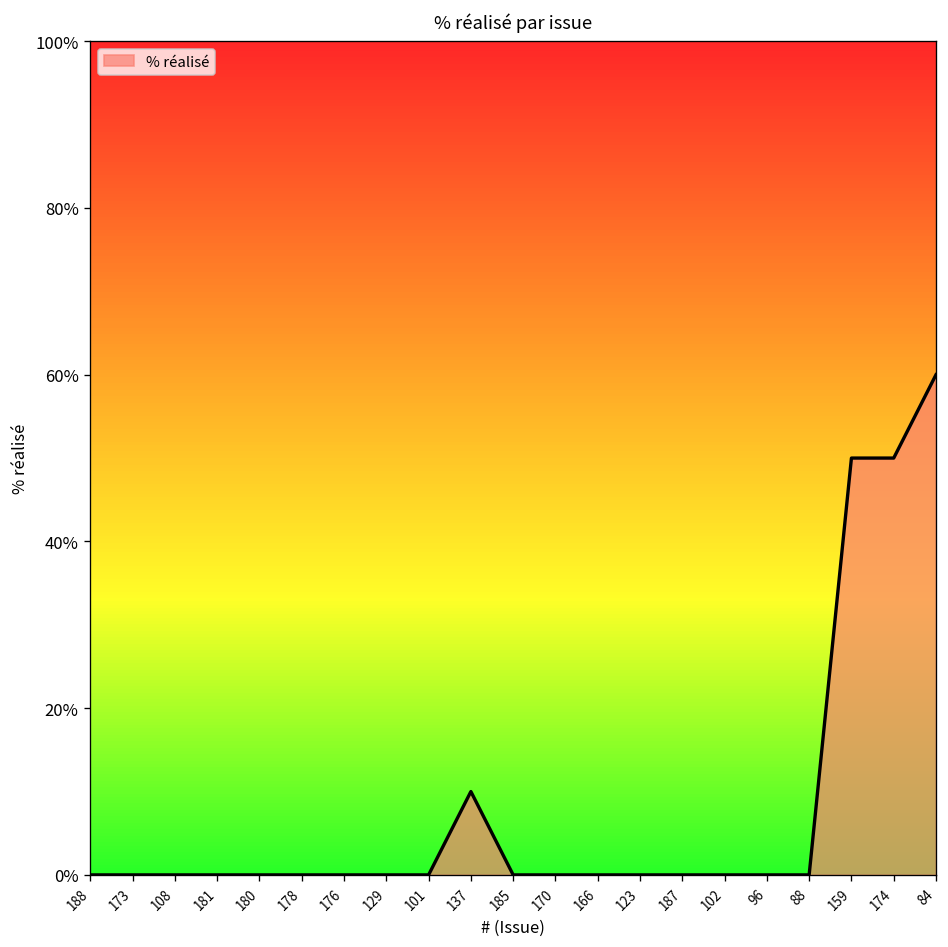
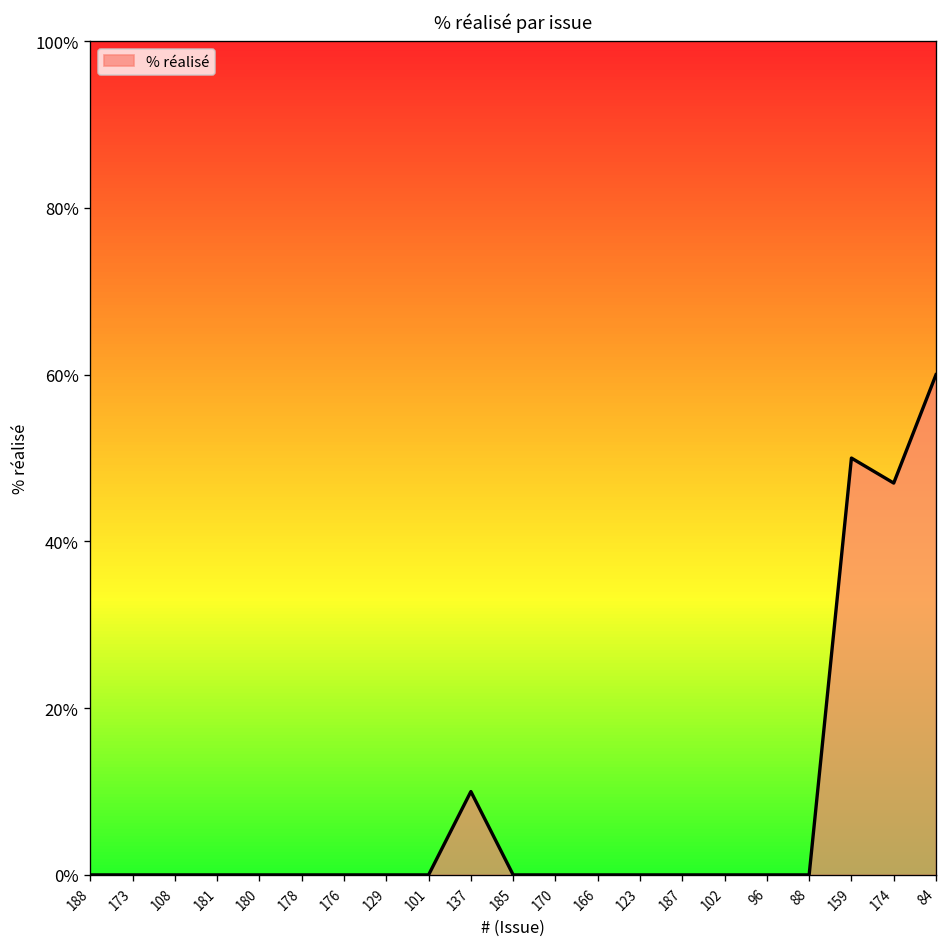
174: 50% -> 47%
